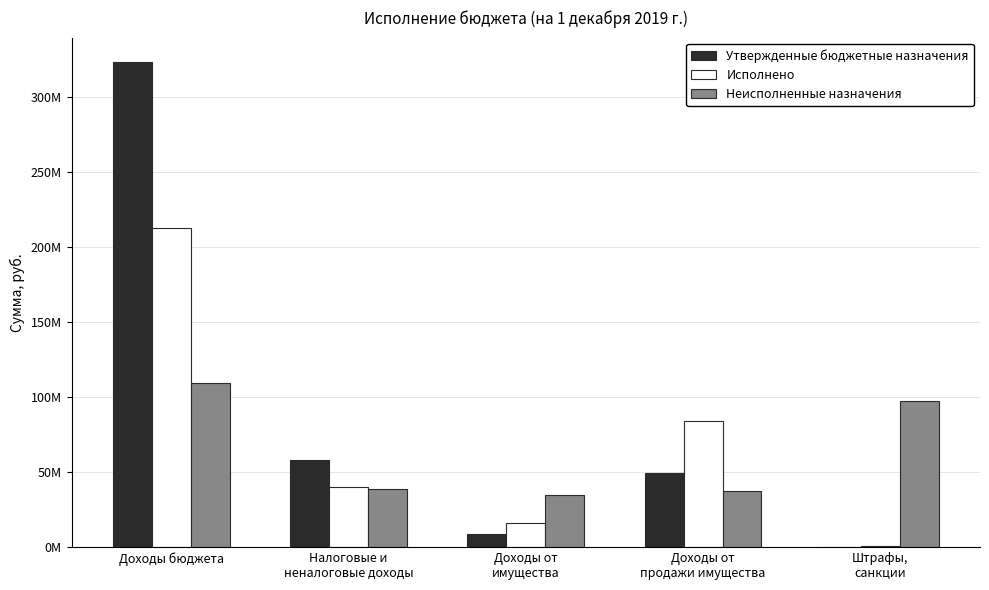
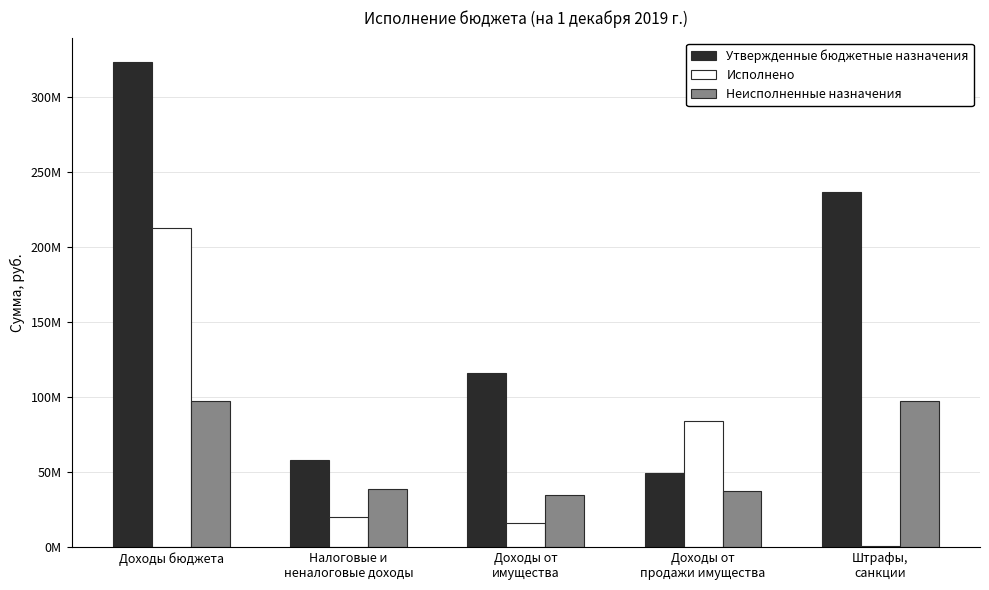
Неисполненные назначения, Доходы бюджета: 110000000 -> 98000000
Исполнено, Налоговые и неналоговые доходы: 40000000 -> 20000000
Утвержденные бюджетные назначения, Доходы от имущества: 9000000 -> 116000000
Утвержденные бюджетные назначения, Штрафы, санкции: 0 -> 237000000
